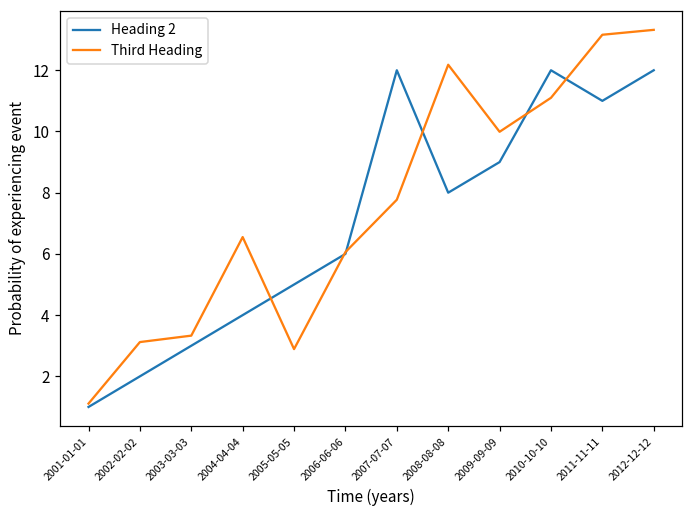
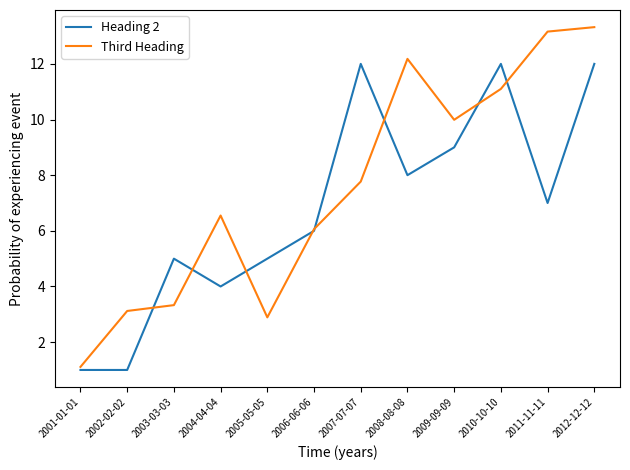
Heading 2, 2002-02-02: 2 -> 1
Heading 2, 2003-03-03: 3 -> 5
Heading 2, 2011-11-11: 11 -> 7
